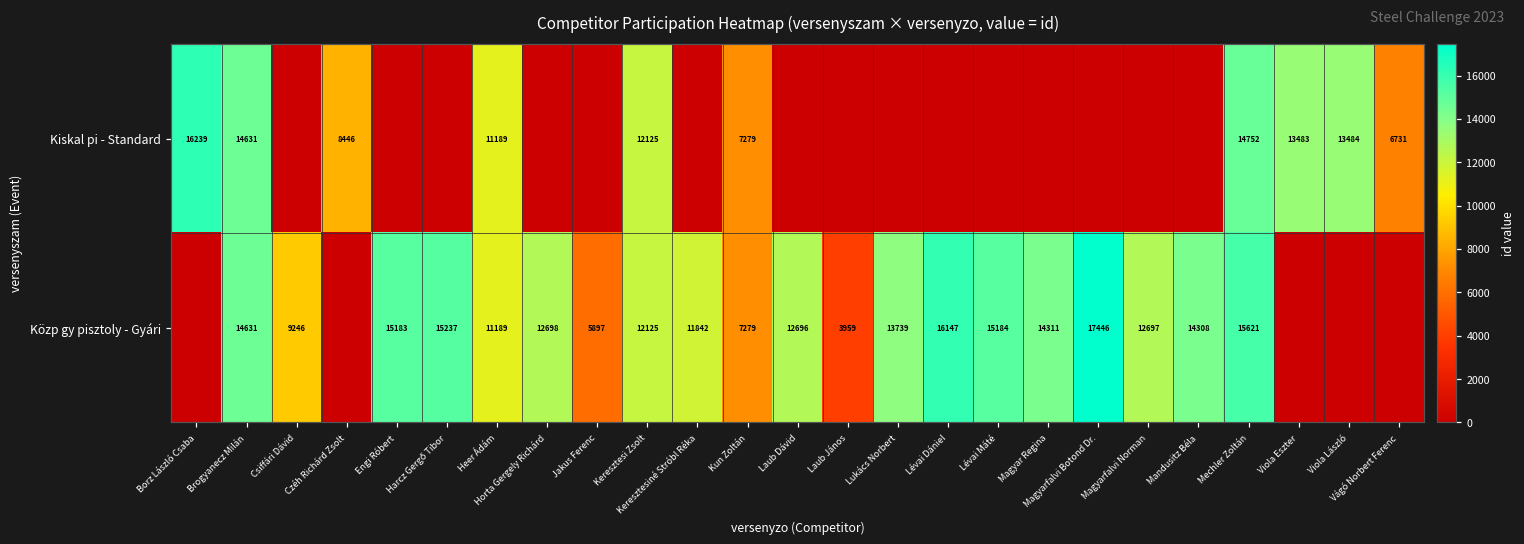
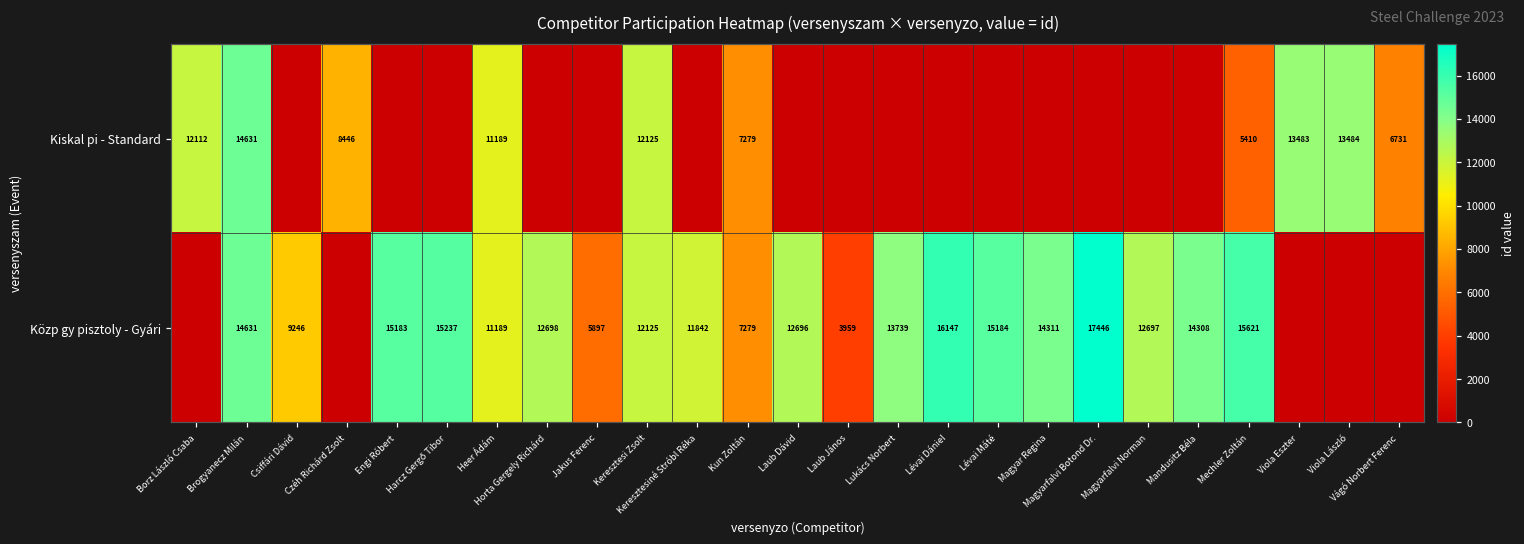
Kiskal pi - Standard, Borz László Csaba: 16239 -> 12112
Kiskal pi - Standard, Mechler Zoltán: 14752 -> 5410
